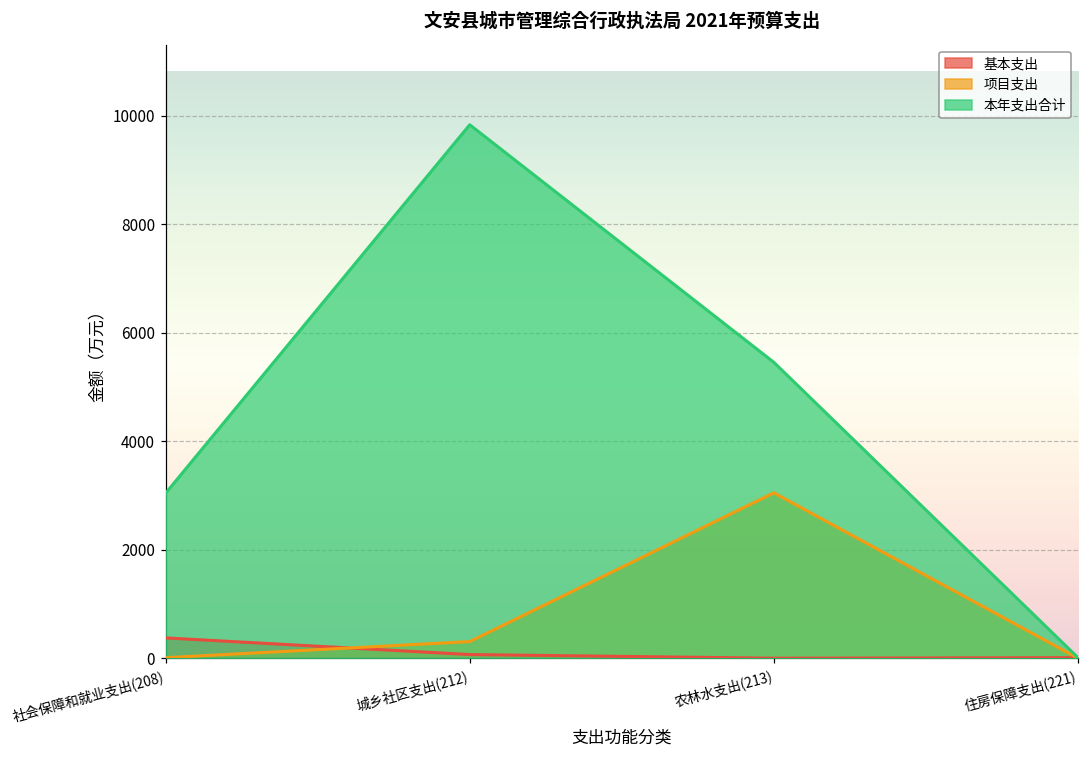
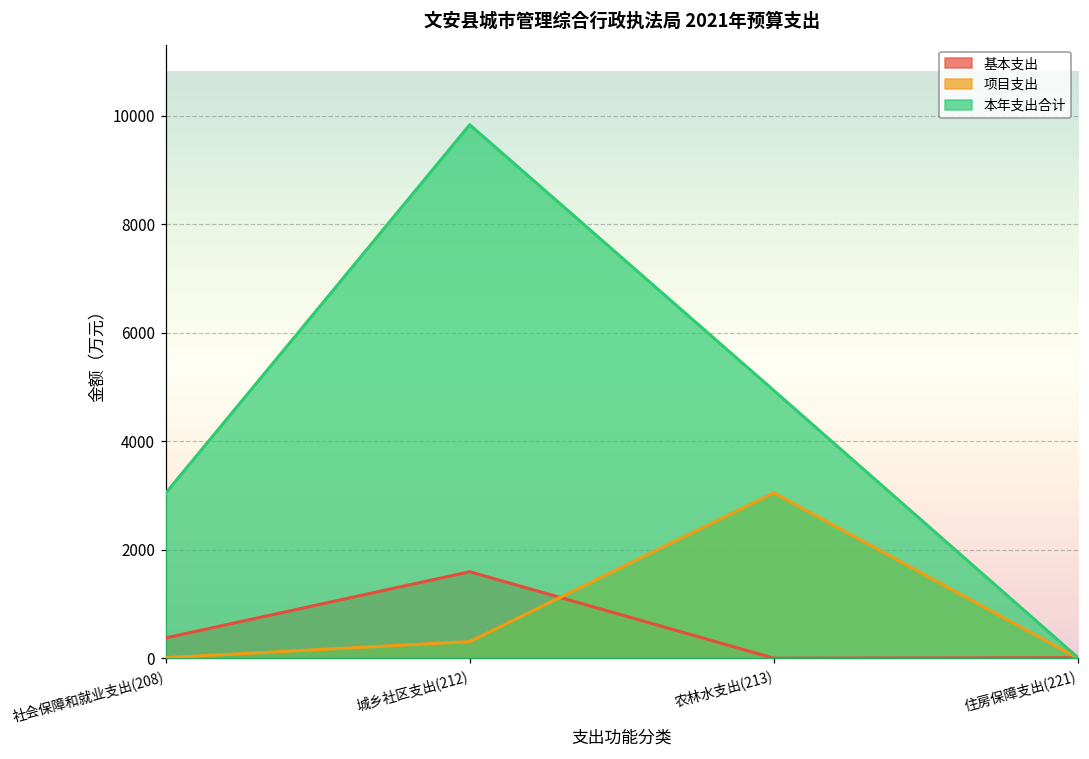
基本支出, 城乡社区支出(212): 100 -> 1600
本年支出合计, 农林水支出(213): 5500 -> 4900
